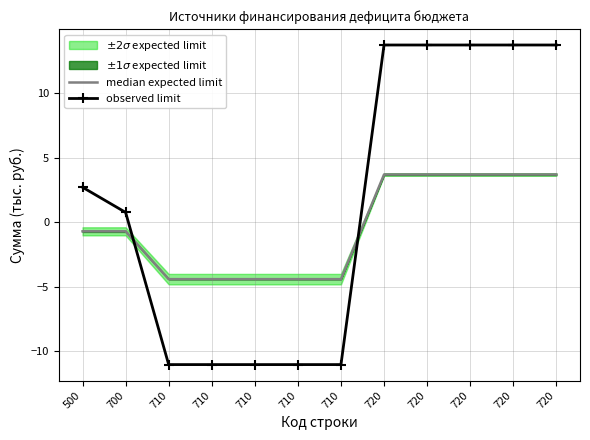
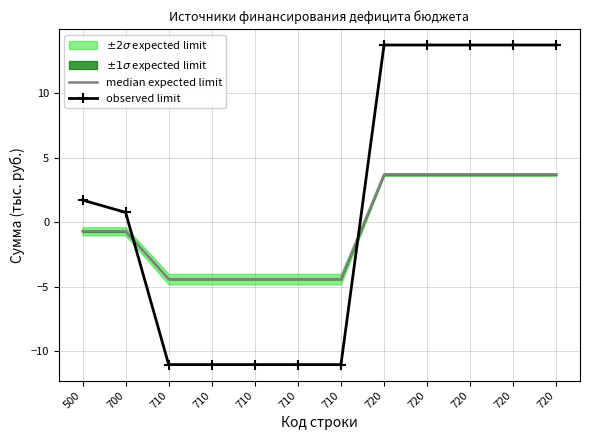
observed limit, 500: 2.7 -> 1.7
